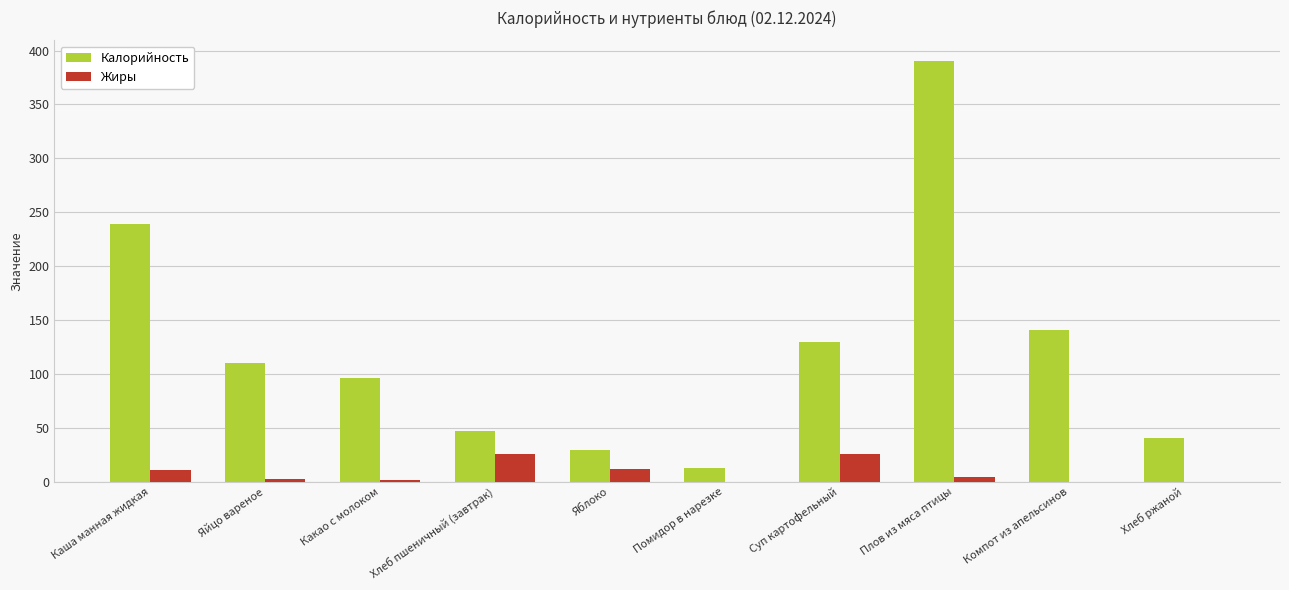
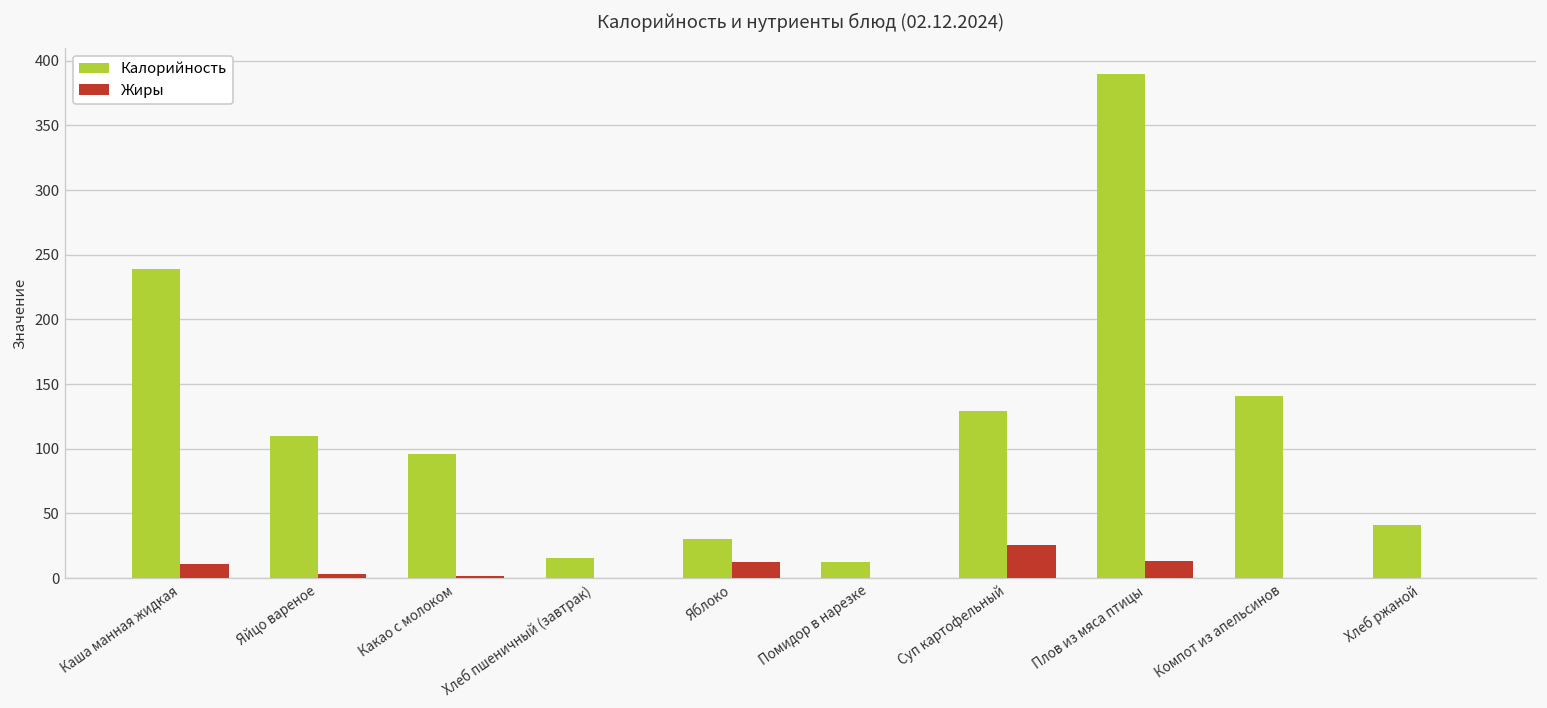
Калорийность, Хлеб пшеничный (завтрак): 47 -> 16
Жиры, Хлеб пшеничный (завтрак): 26 -> 0
Жиры, Плов из мяса птицы: 4 -> 13
